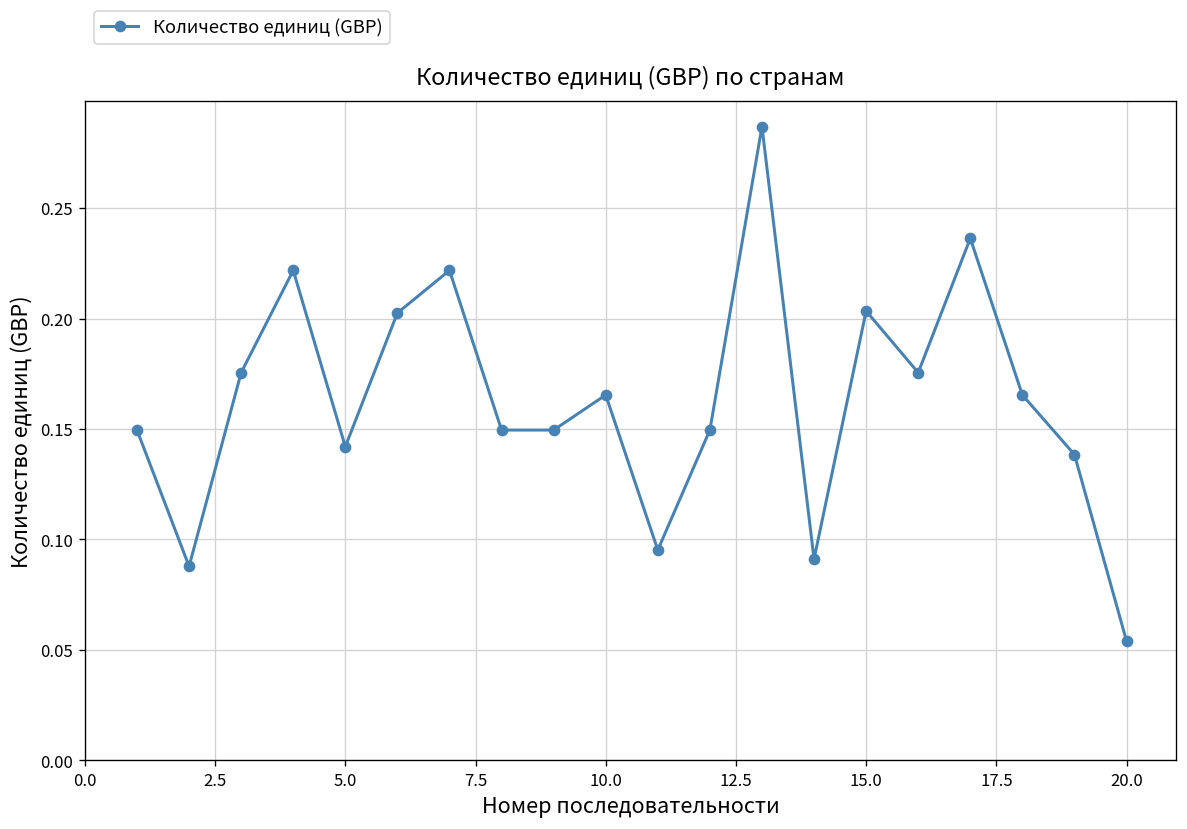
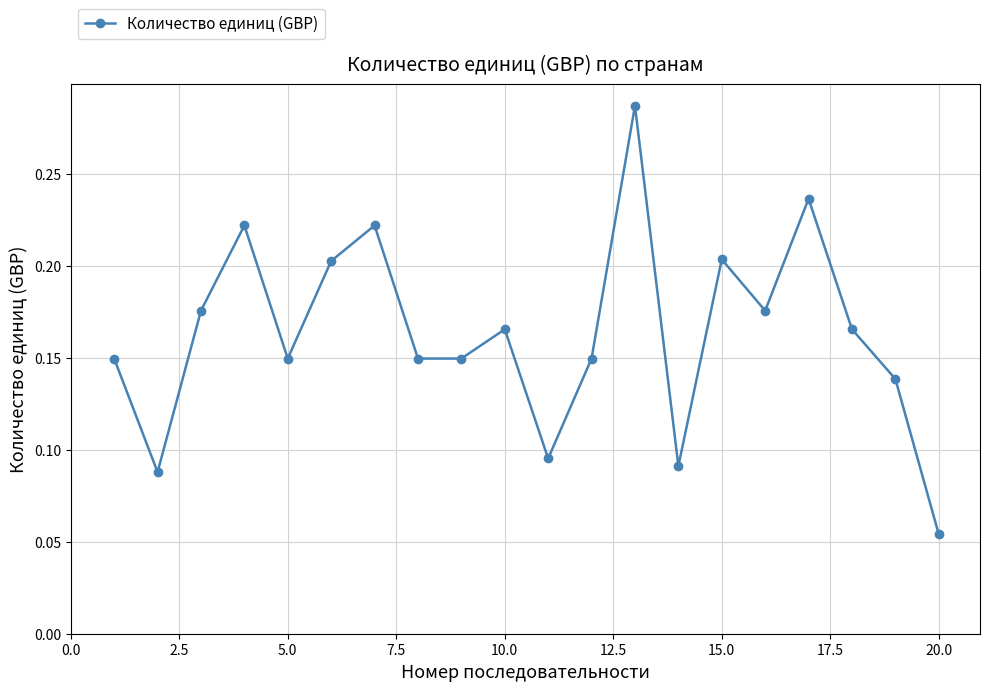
5.0: 0.142 -> 0.150
